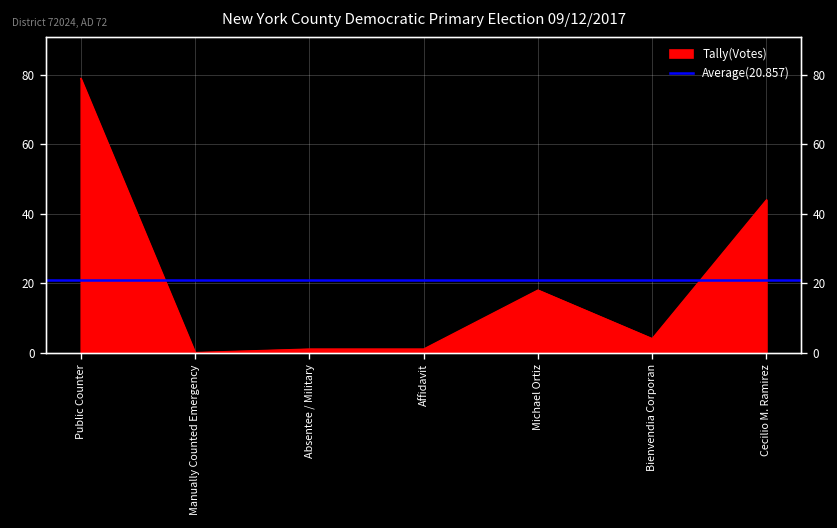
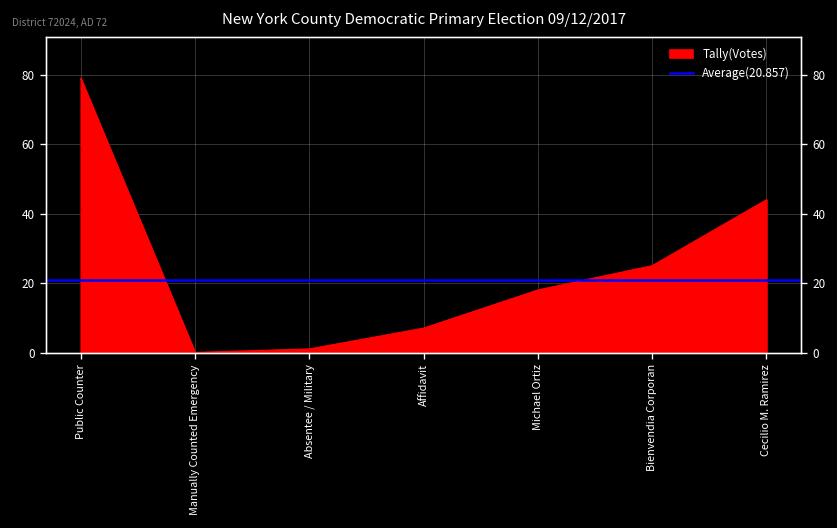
Affidavit: 1 -> 7
Bienvendia Corporan: 4 -> 25
